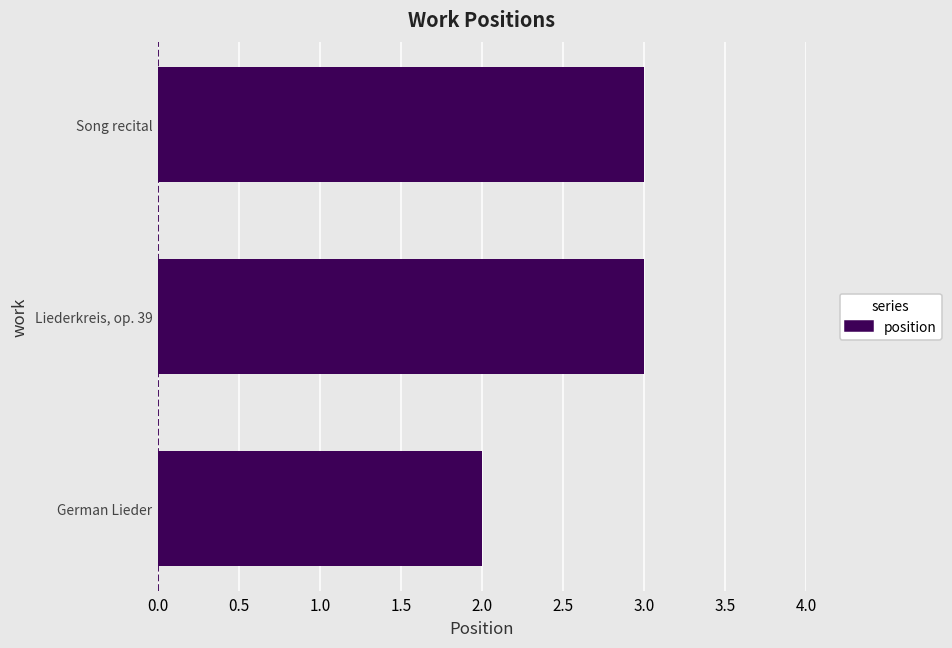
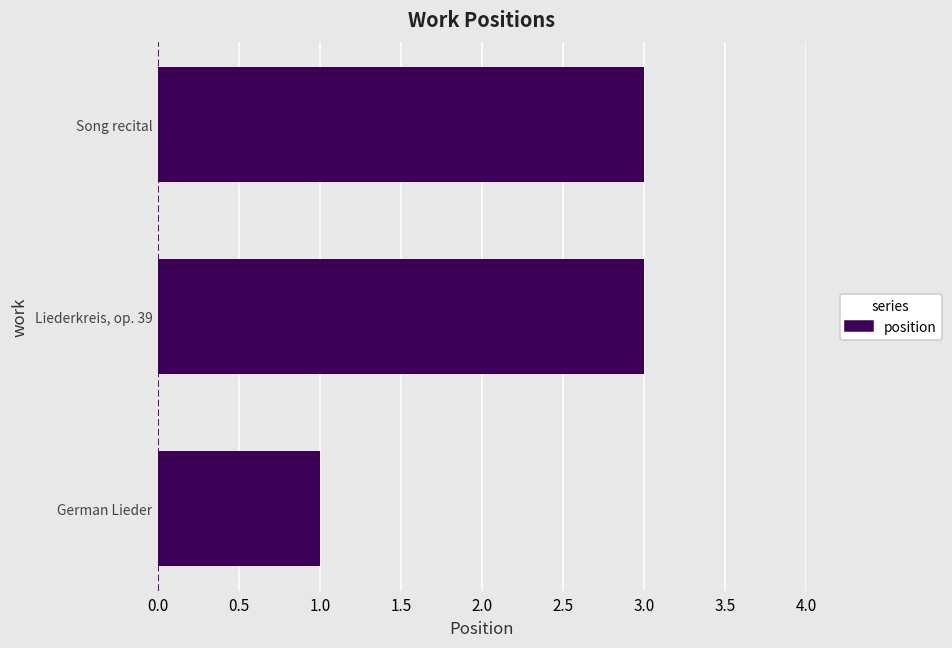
German Lieder: 2 -> 1
